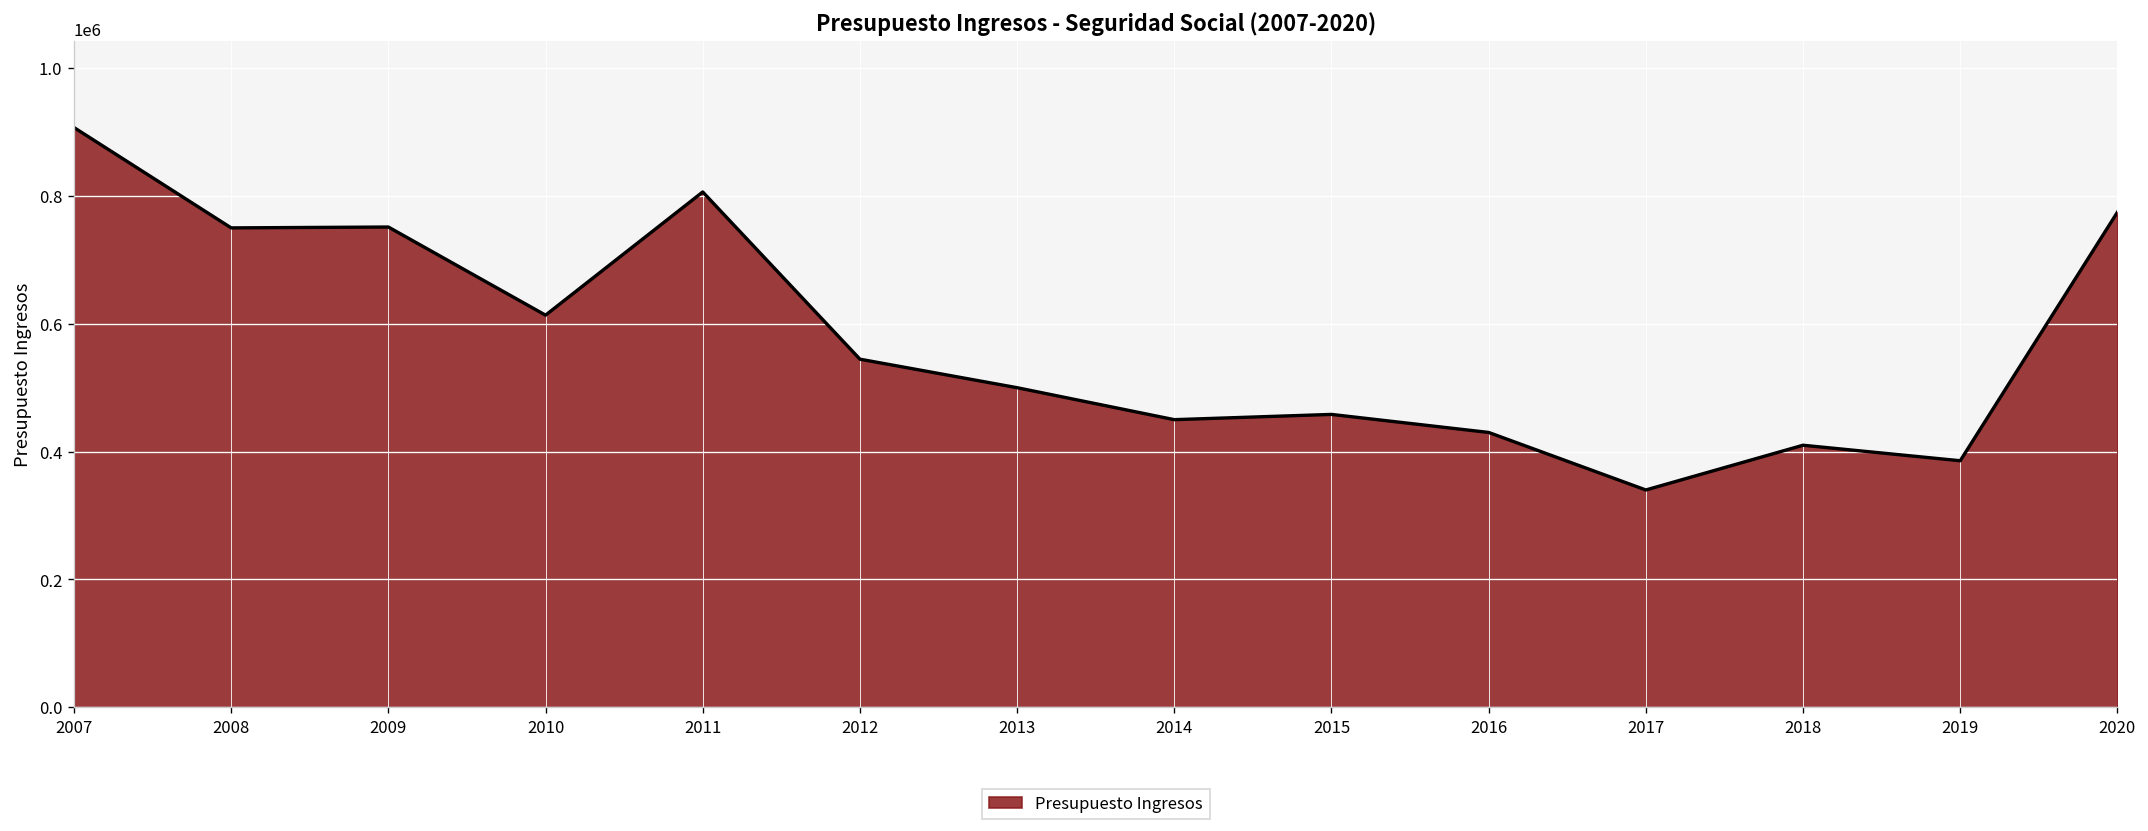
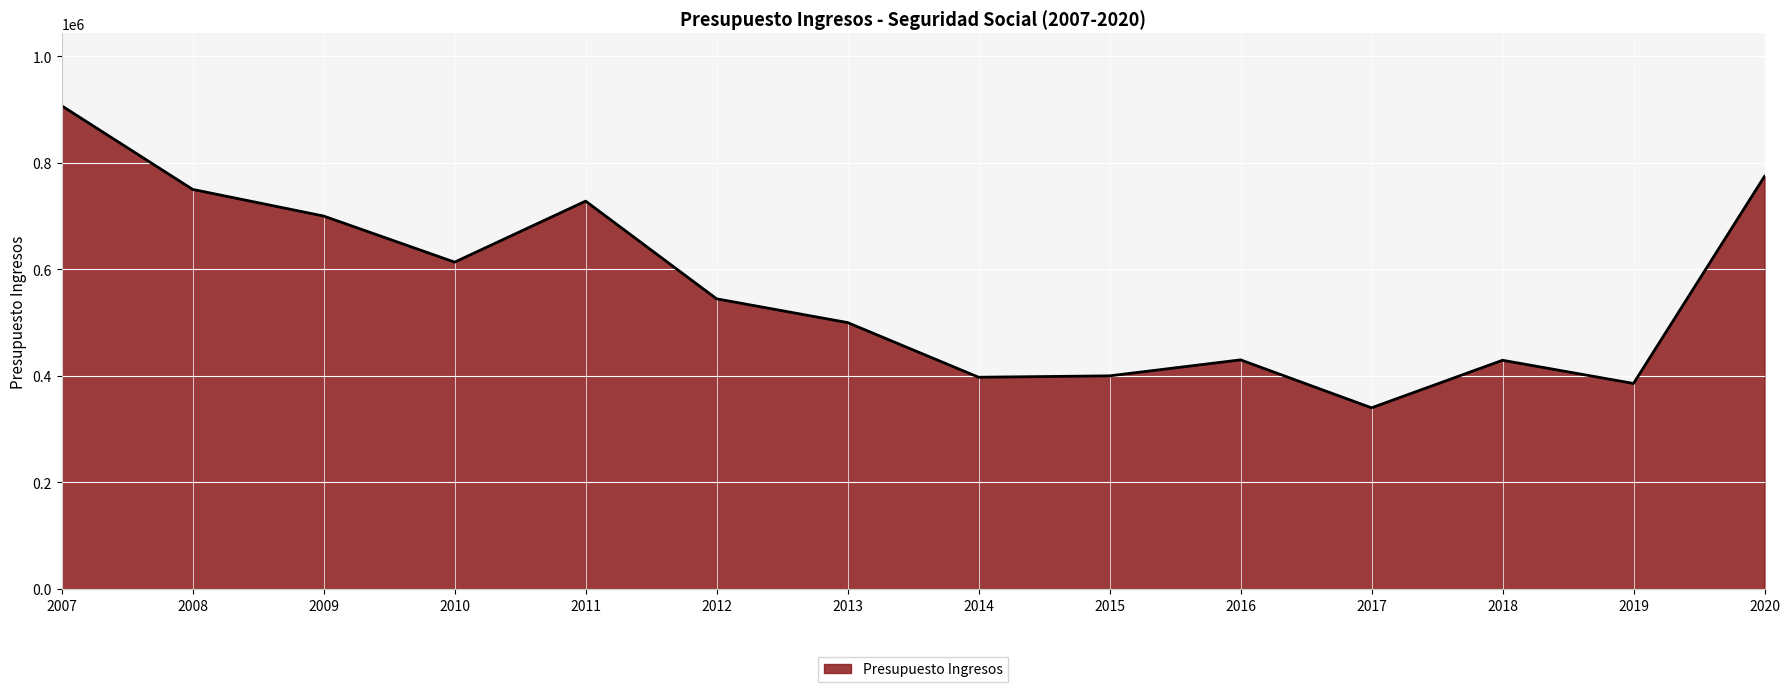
2009: 750000 -> 700000
2011: 810000 -> 730000
2014: 450000 -> 400000
2015: 460000 -> 400000
2018: 410000 -> 430000
